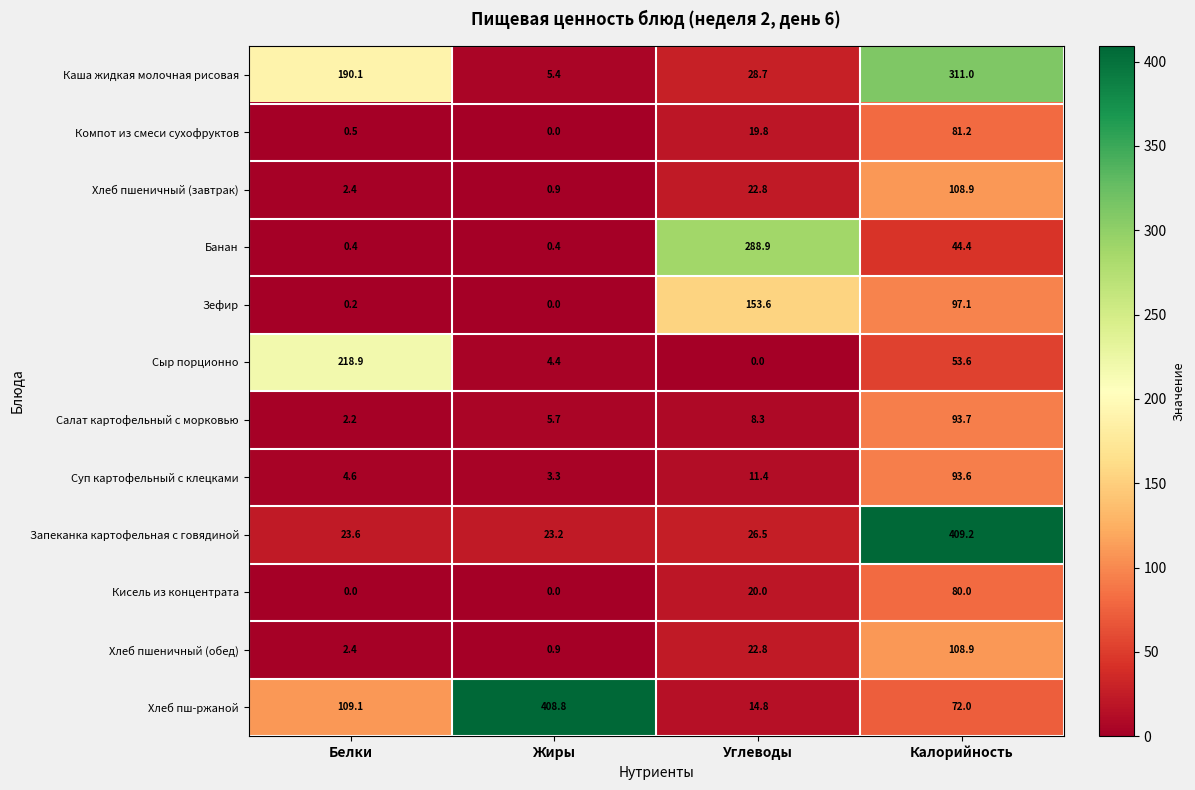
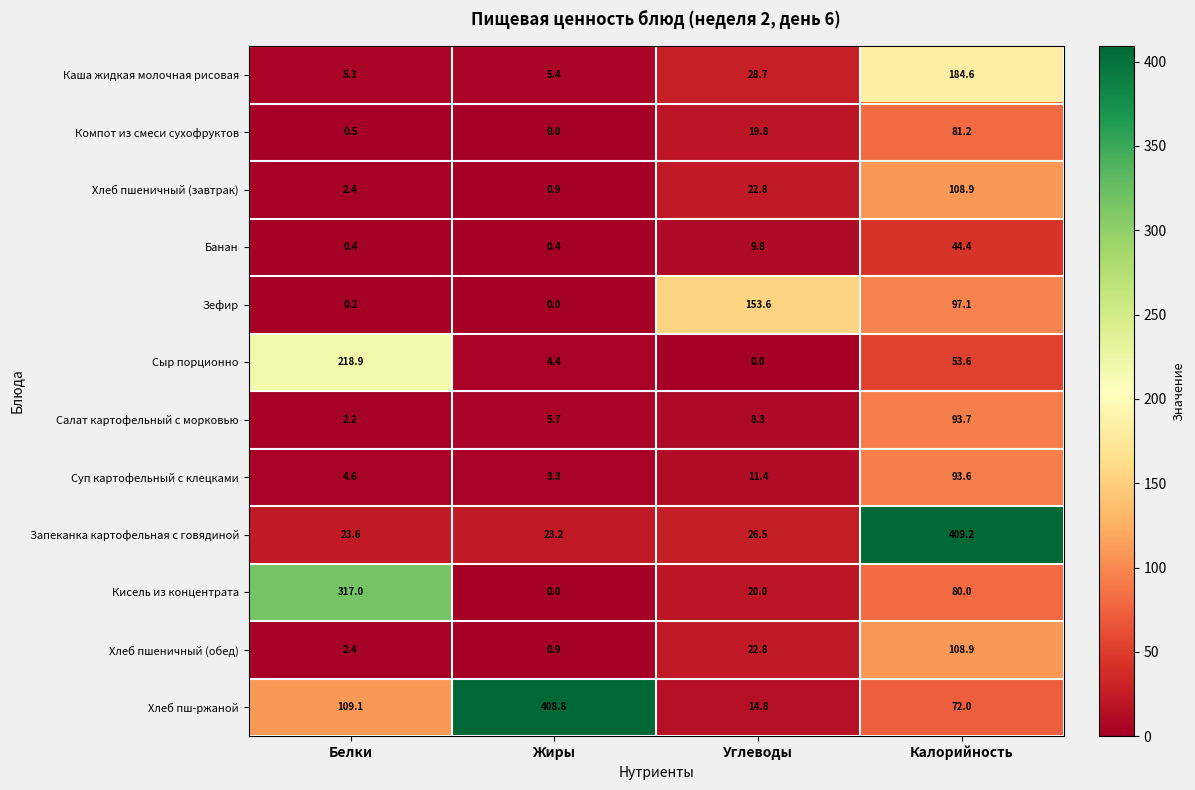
Каша жидкая молочная рисовая, Белки: 190.1 -> 5.3
Каша жидкая молочная рисовая, Калорийность: 311.0 -> 184.6
Банан, Углеводы: 288.9 -> 9.8
Кисель из концентрата, Белки: 0.0 -> 317.0
